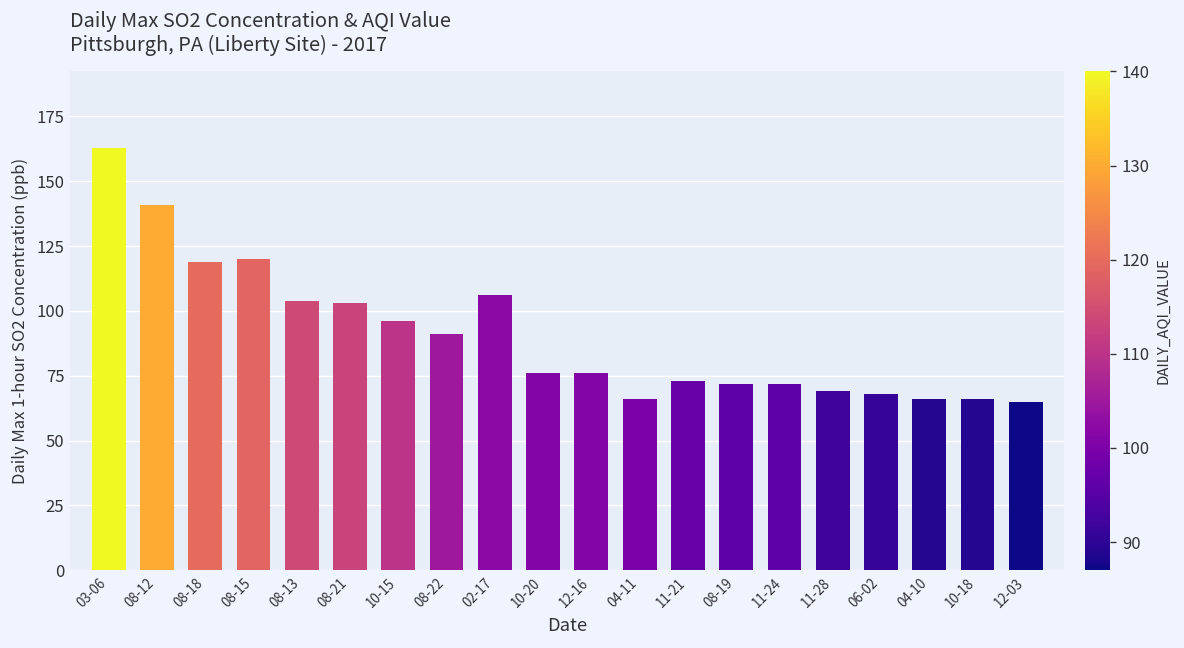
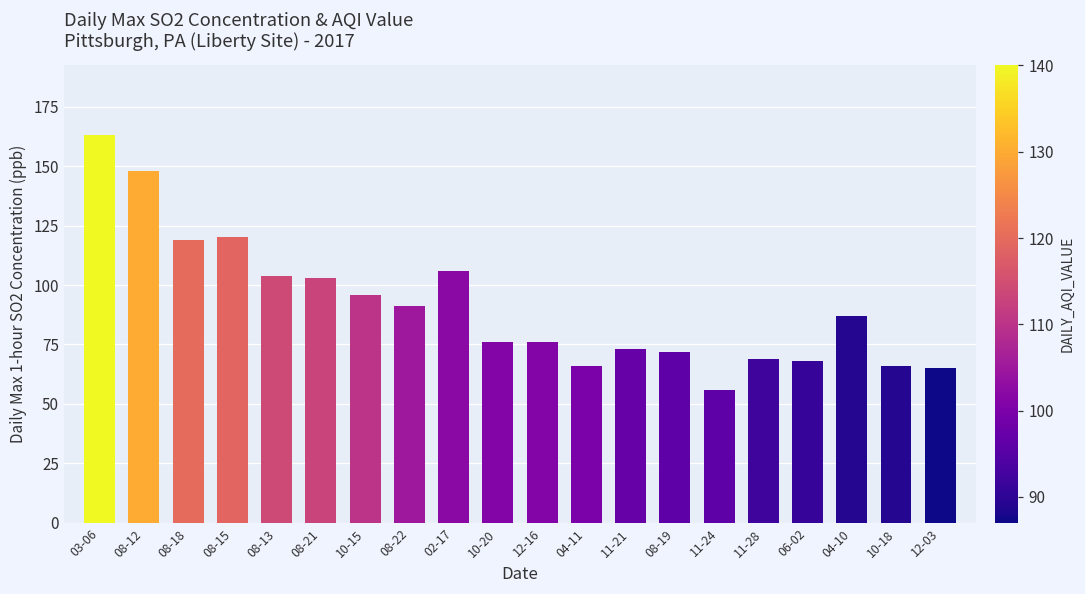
08-12: 141 -> 148
11-24: 72 -> 56
04-10: 66 -> 87
